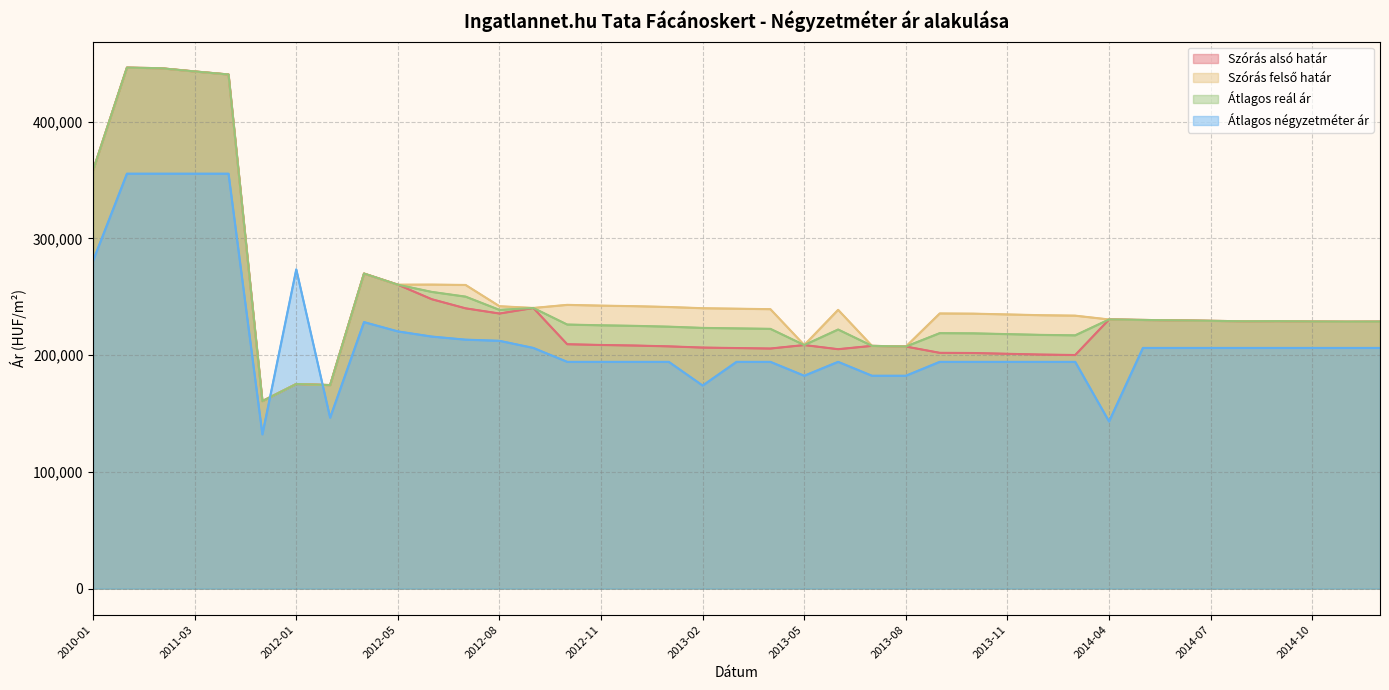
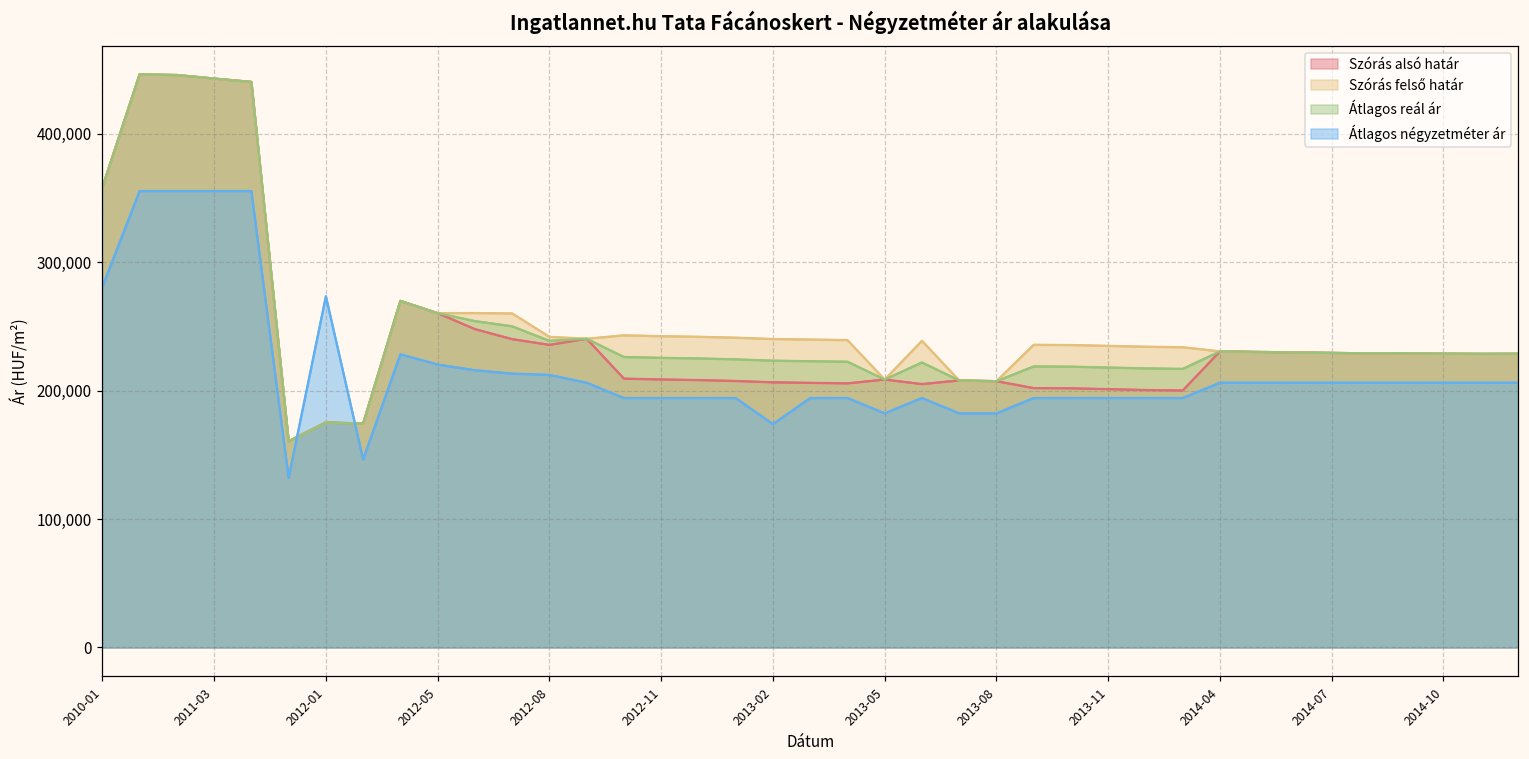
Átlagos négyzetméter ár, 2014-04: 143,000 -> 206,000
